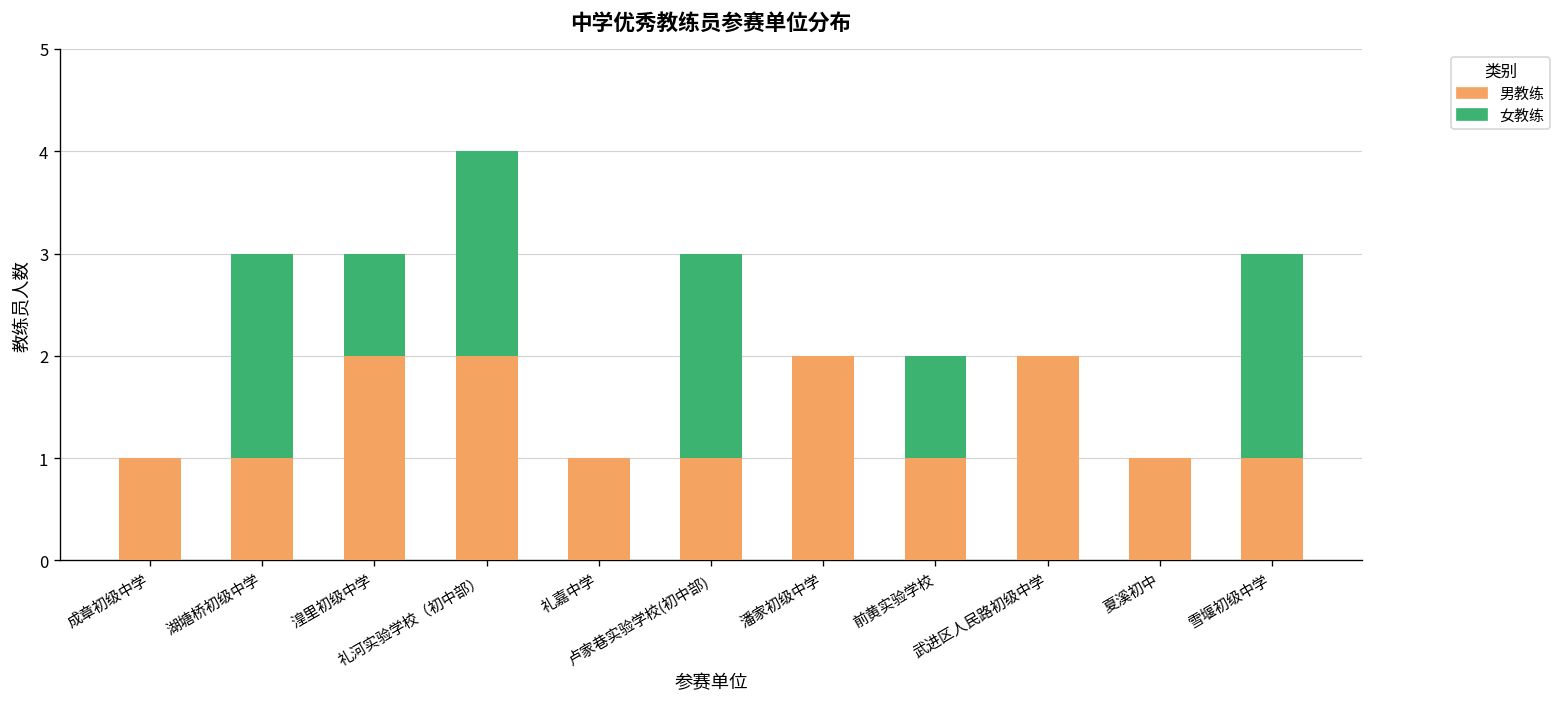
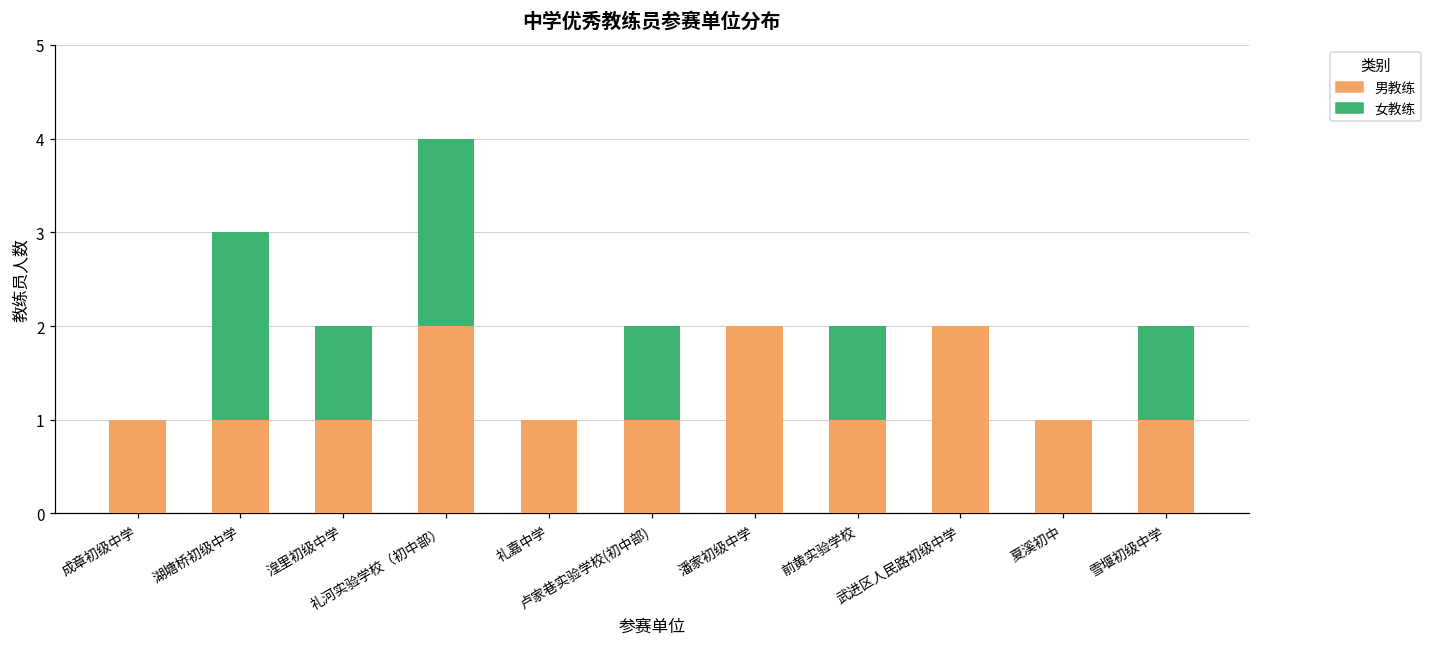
男教练, 湟里初级中学: 2 -> 1
女教练, 卢家巷实验学校(初中部): 2 -> 1
女教练, 雪堰初级中学: 2 -> 1
